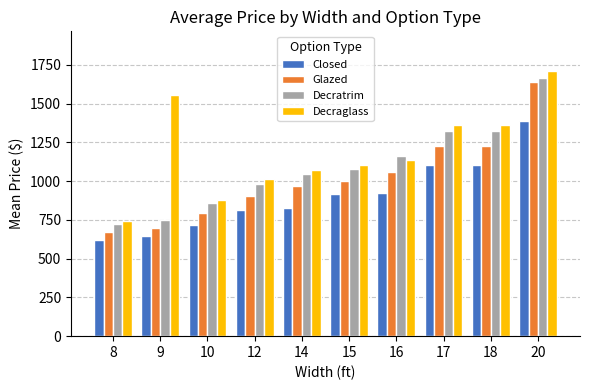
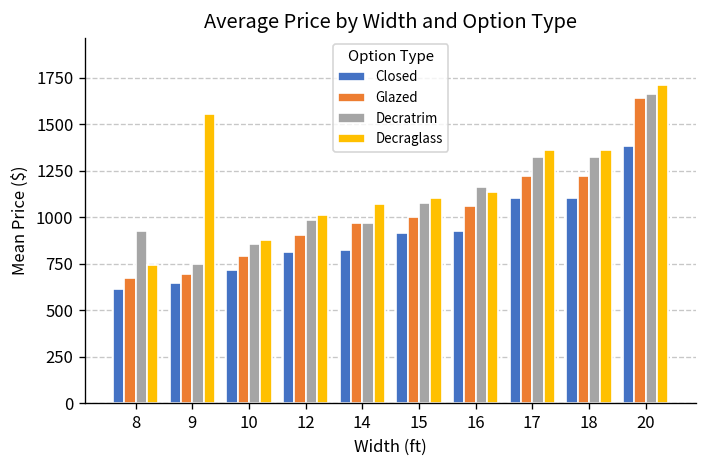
Decratrim, 8: 720 -> 930
Decratrim, 14: 1050 -> 970
